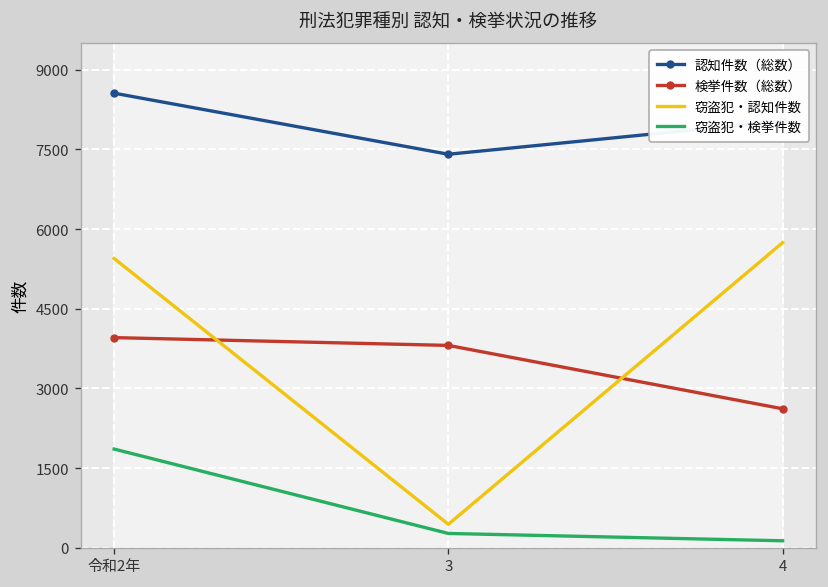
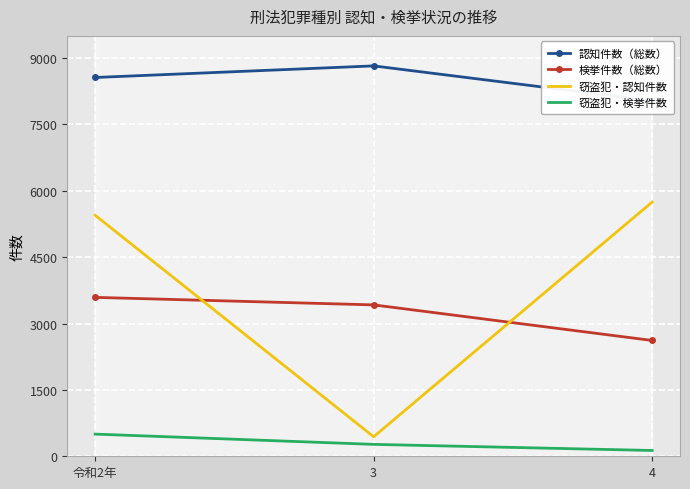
検挙件数（総数）, 令和2年: 4000 -> 3600
窃盗犯・検挙件数, 令和2年: 1900 -> 500
認知件数（総数）, 3: 7400 -> 8800
検挙件数（総数）, 3: 3800 -> 3400
